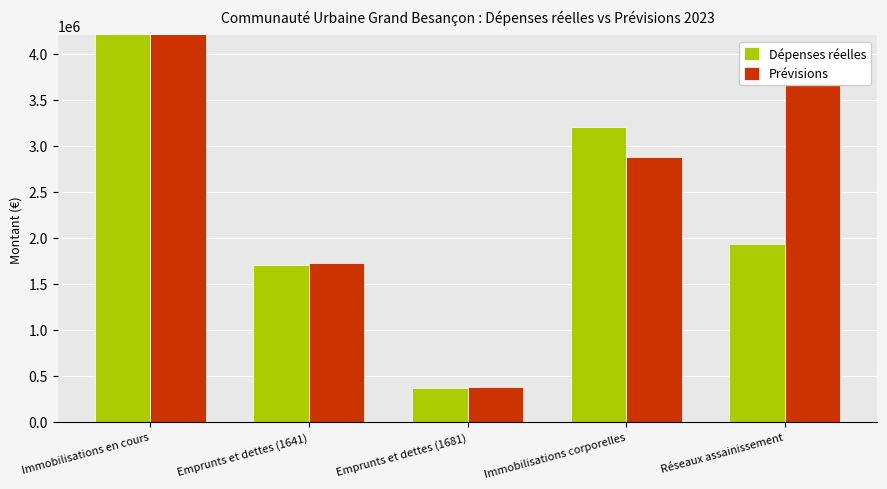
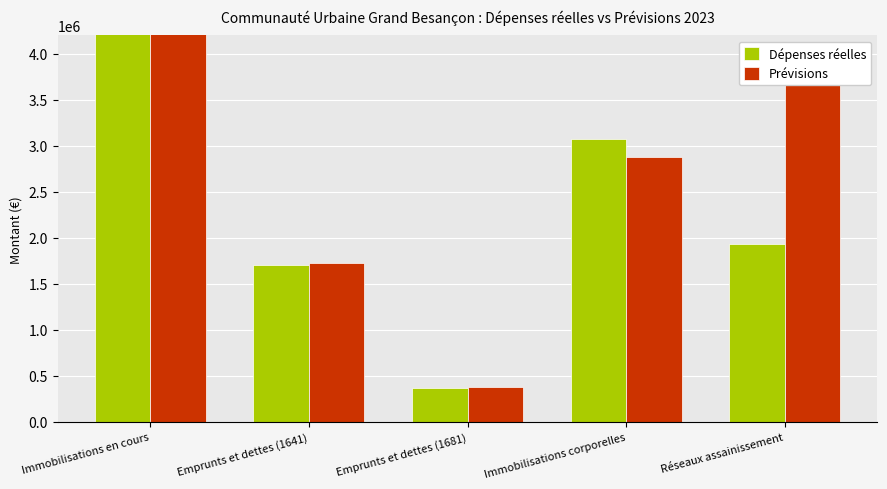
Dépenses réelles, Immobilisations corporelles: 3200000 -> 3100000
